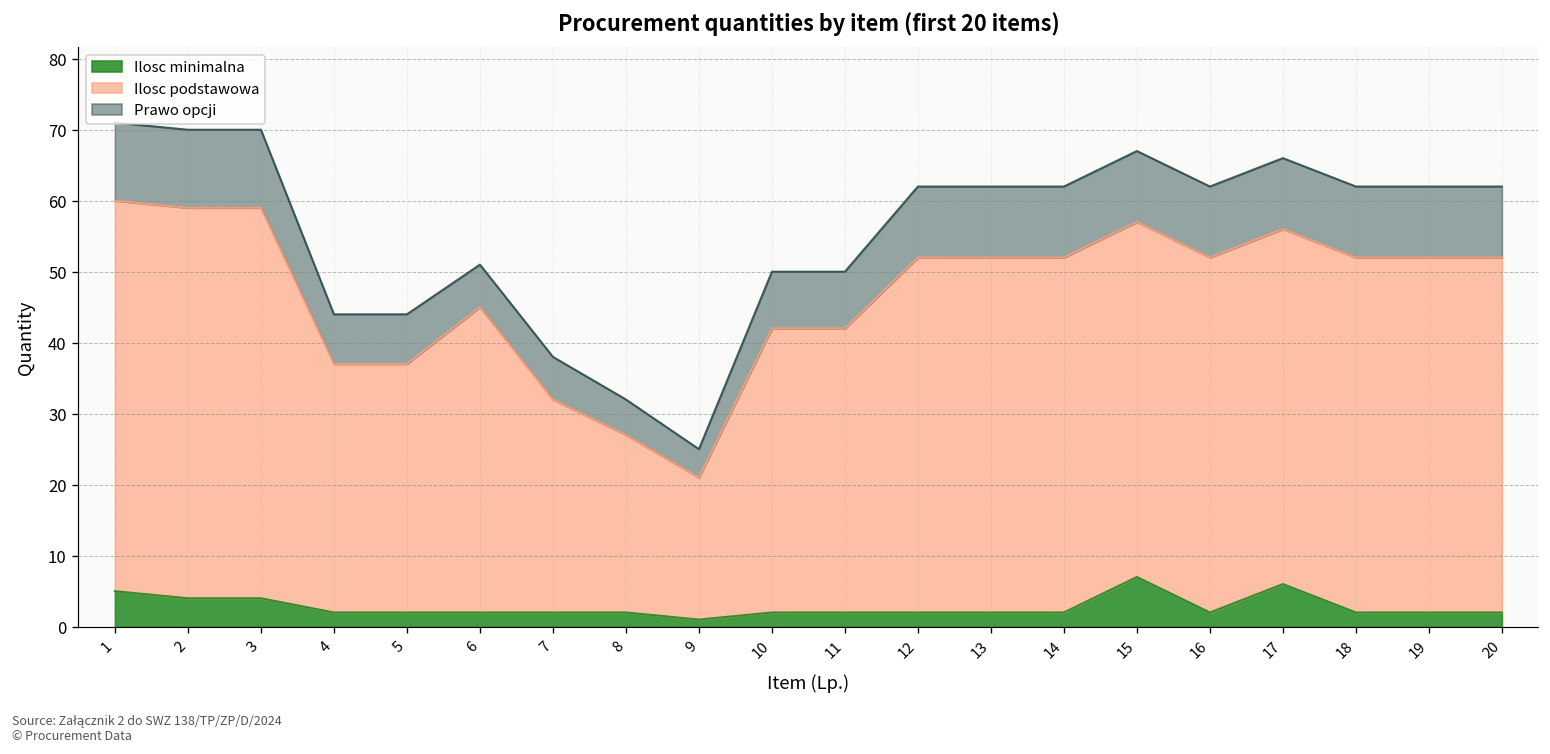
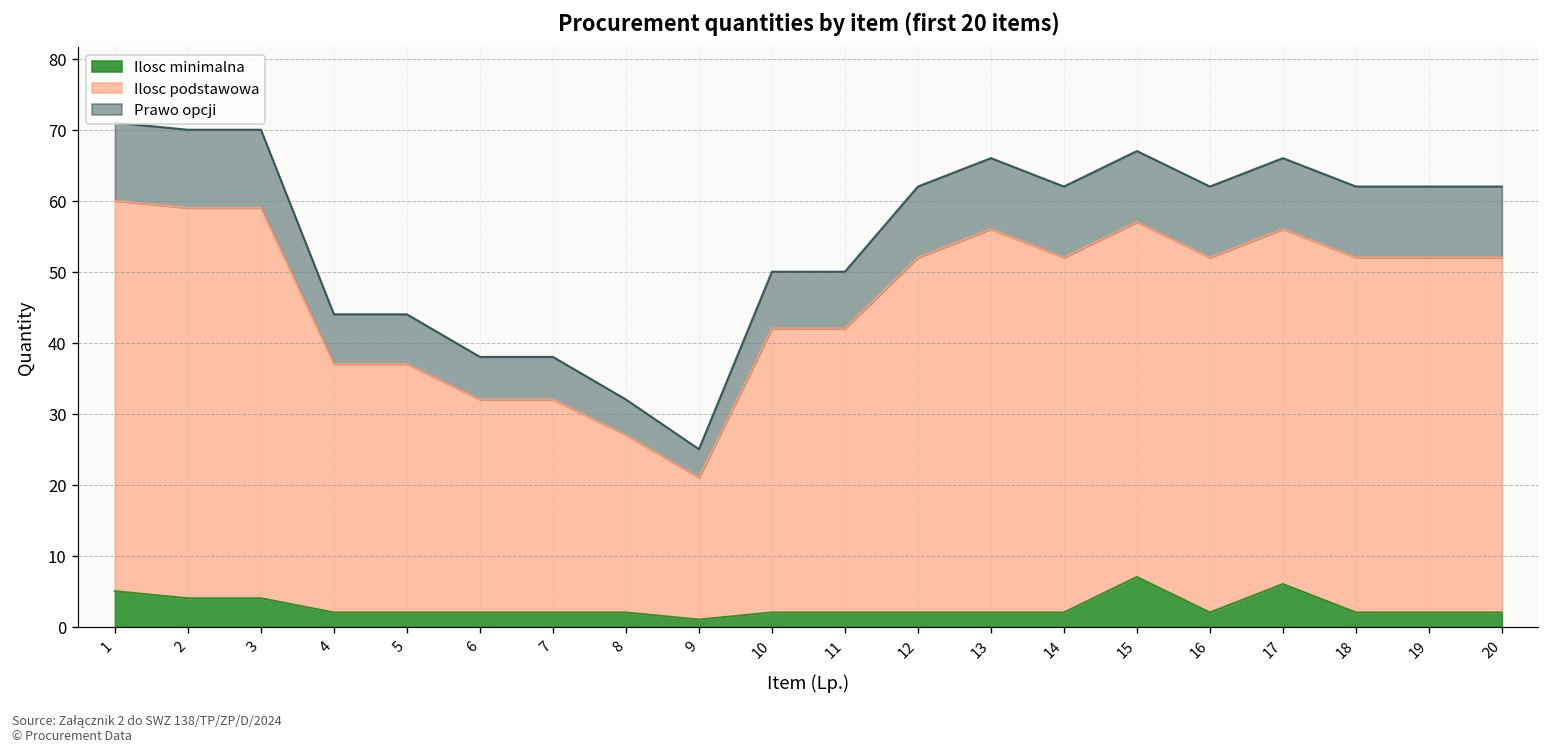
Ilosc podstawowa, 6: 43 -> 30
Ilosc podstawowa, 13: 50 -> 54
